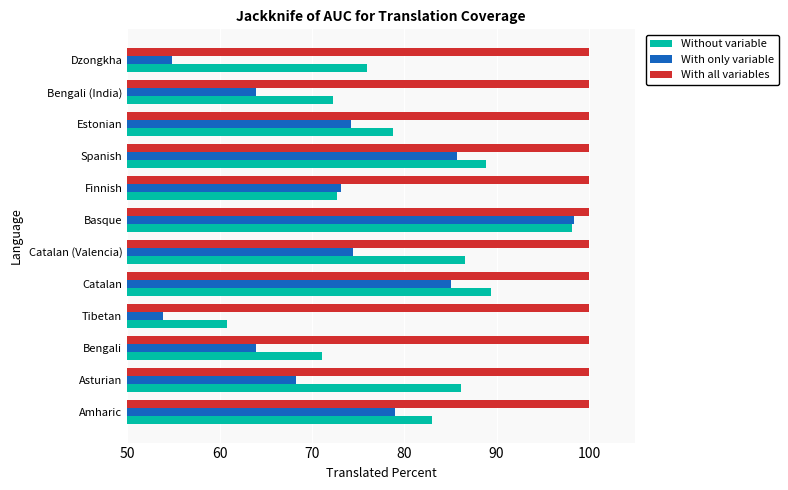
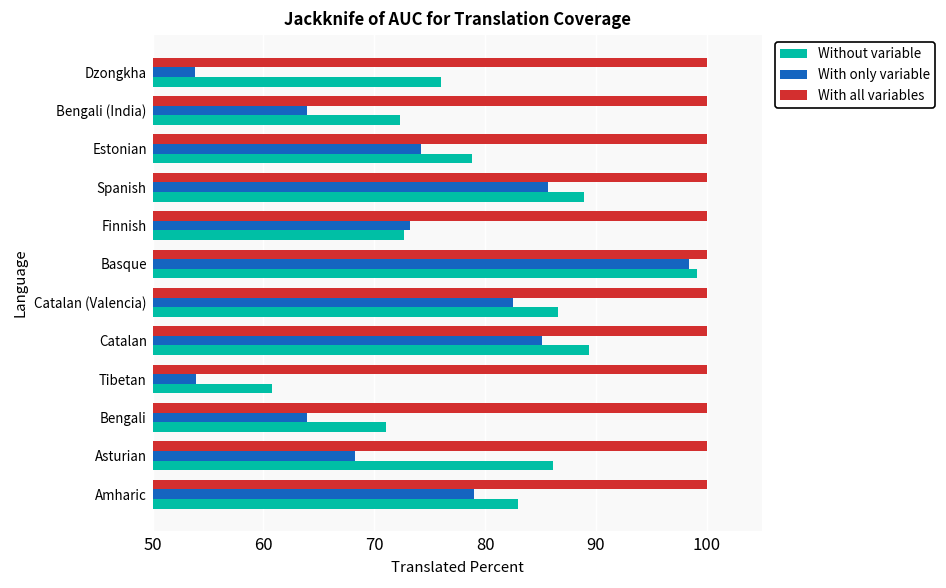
With only variable, Dzongkha: 55 -> 54
Without variable, Basque: 98 -> 99
With only variable, Catalan (Valencia): 75 -> 83
